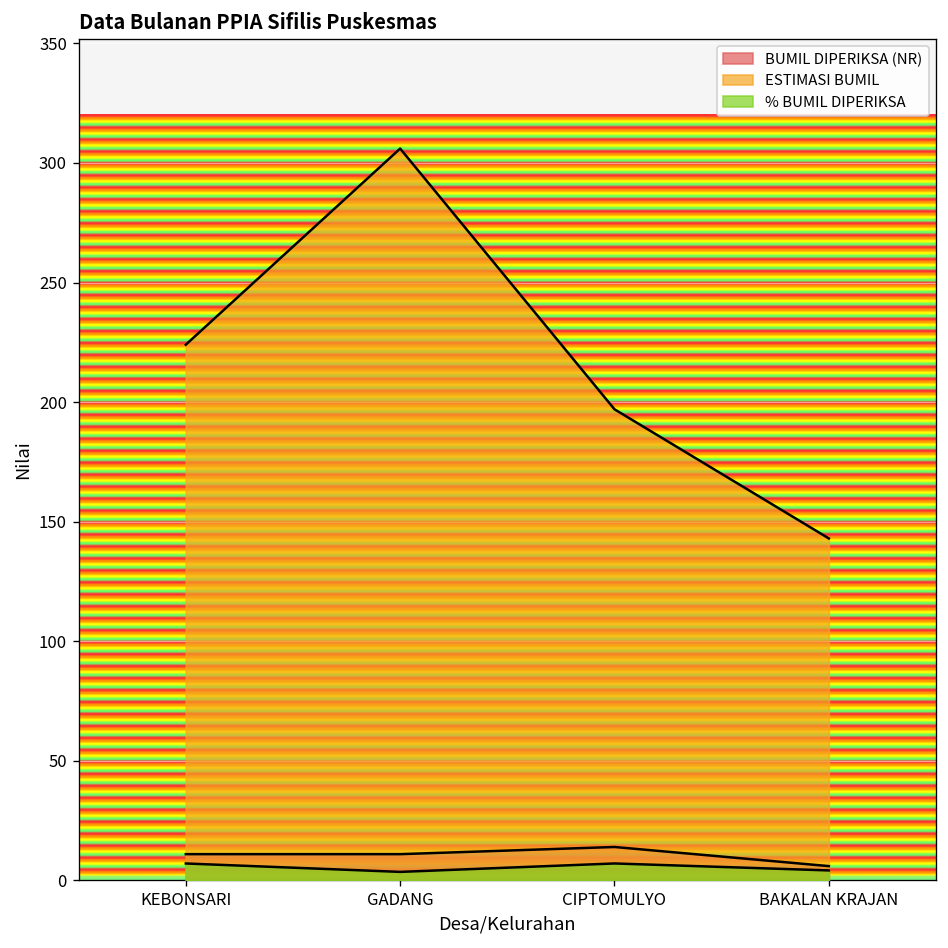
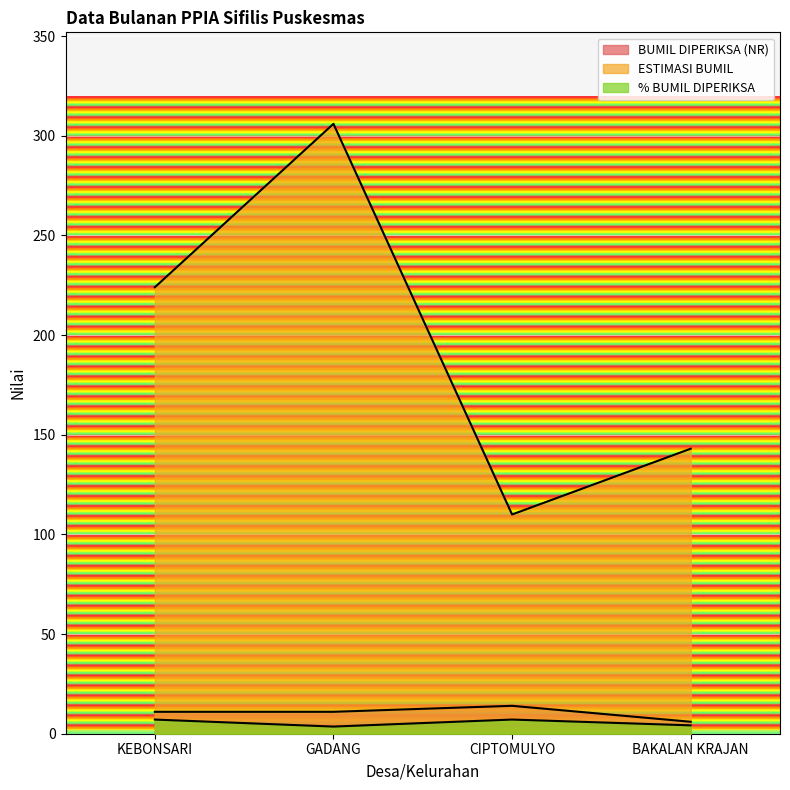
ESTIMASI BUMIL, CIPTOMULYO: 197 -> 110
